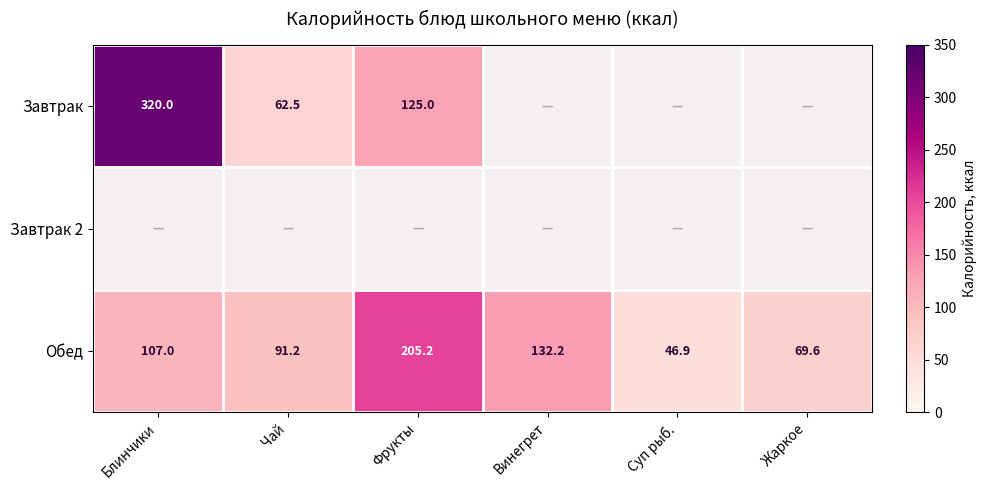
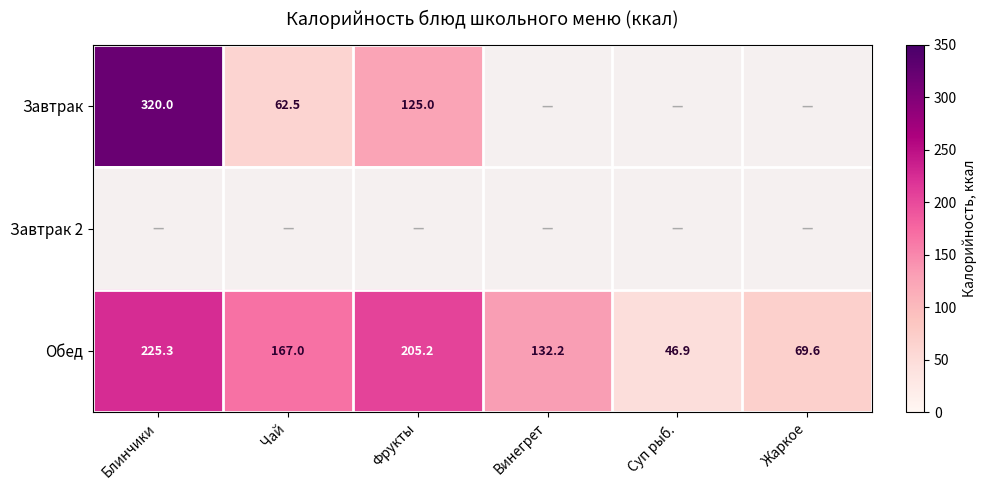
Обед, Блинчики: 107.0 -> 225.3
Обед, Чай: 91.2 -> 167.0
